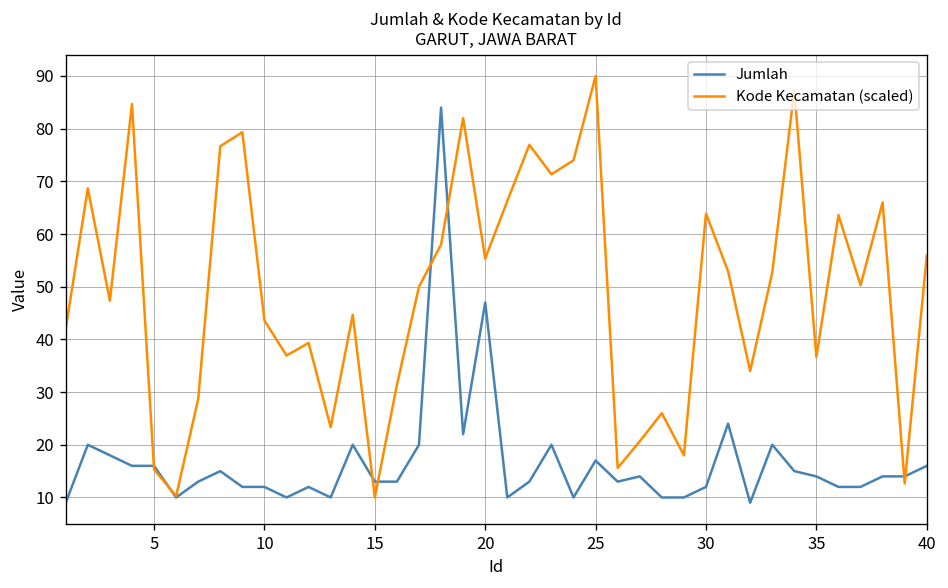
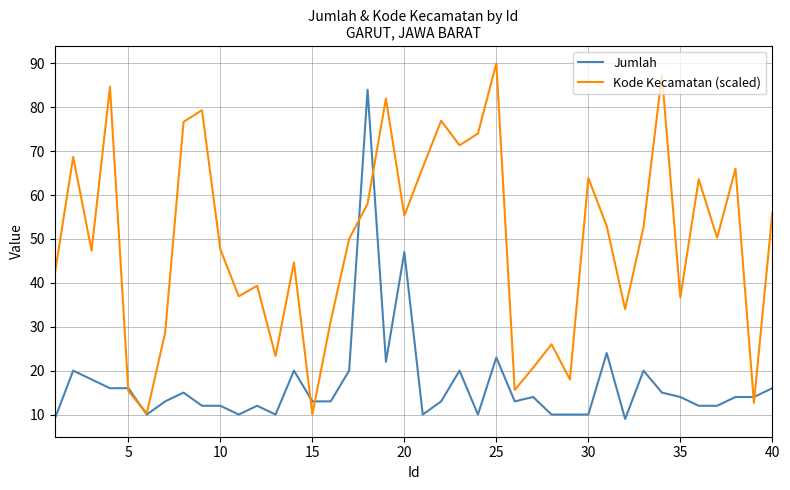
Kode Kecamatan (scaled), 10: 44 -> 48
Jumlah, 25: 17 -> 23
Jumlah, 30: 12 -> 10
